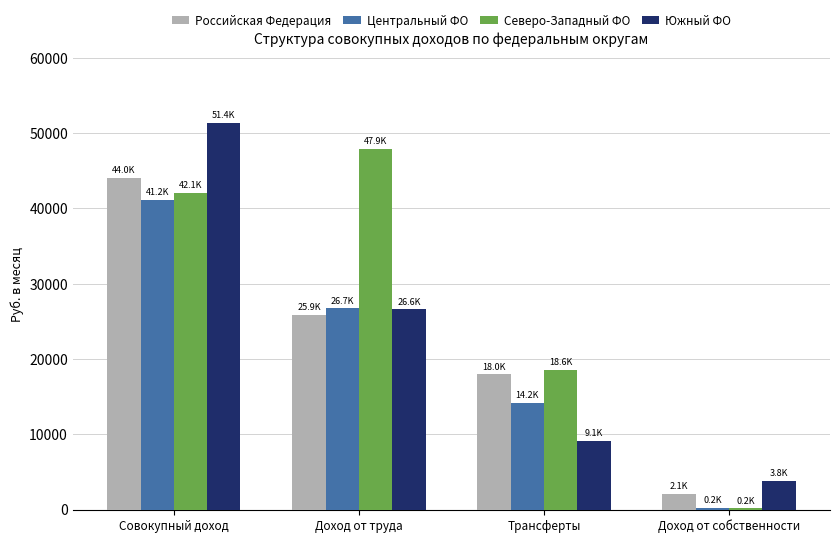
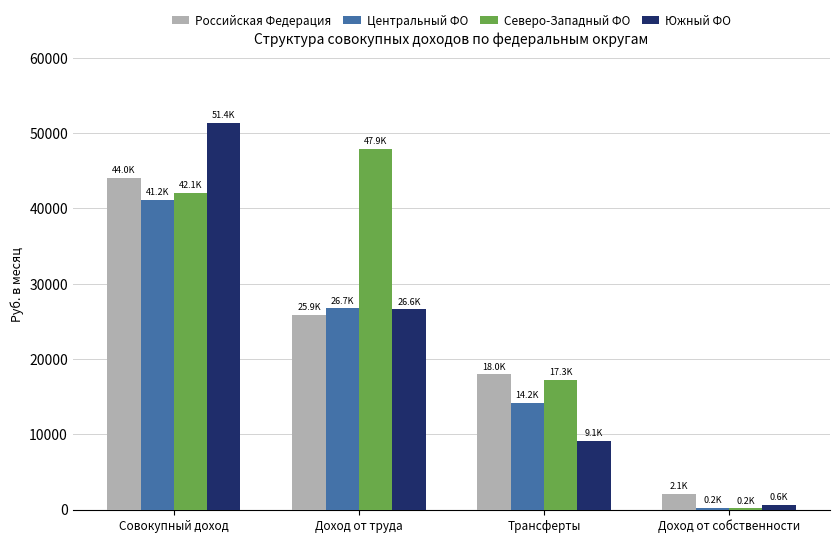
Северо-Западный ФО, Трансферты: 18.6K -> 17.3K
Южный ФО, Доход от собственности: 3.8K -> 0.6K
